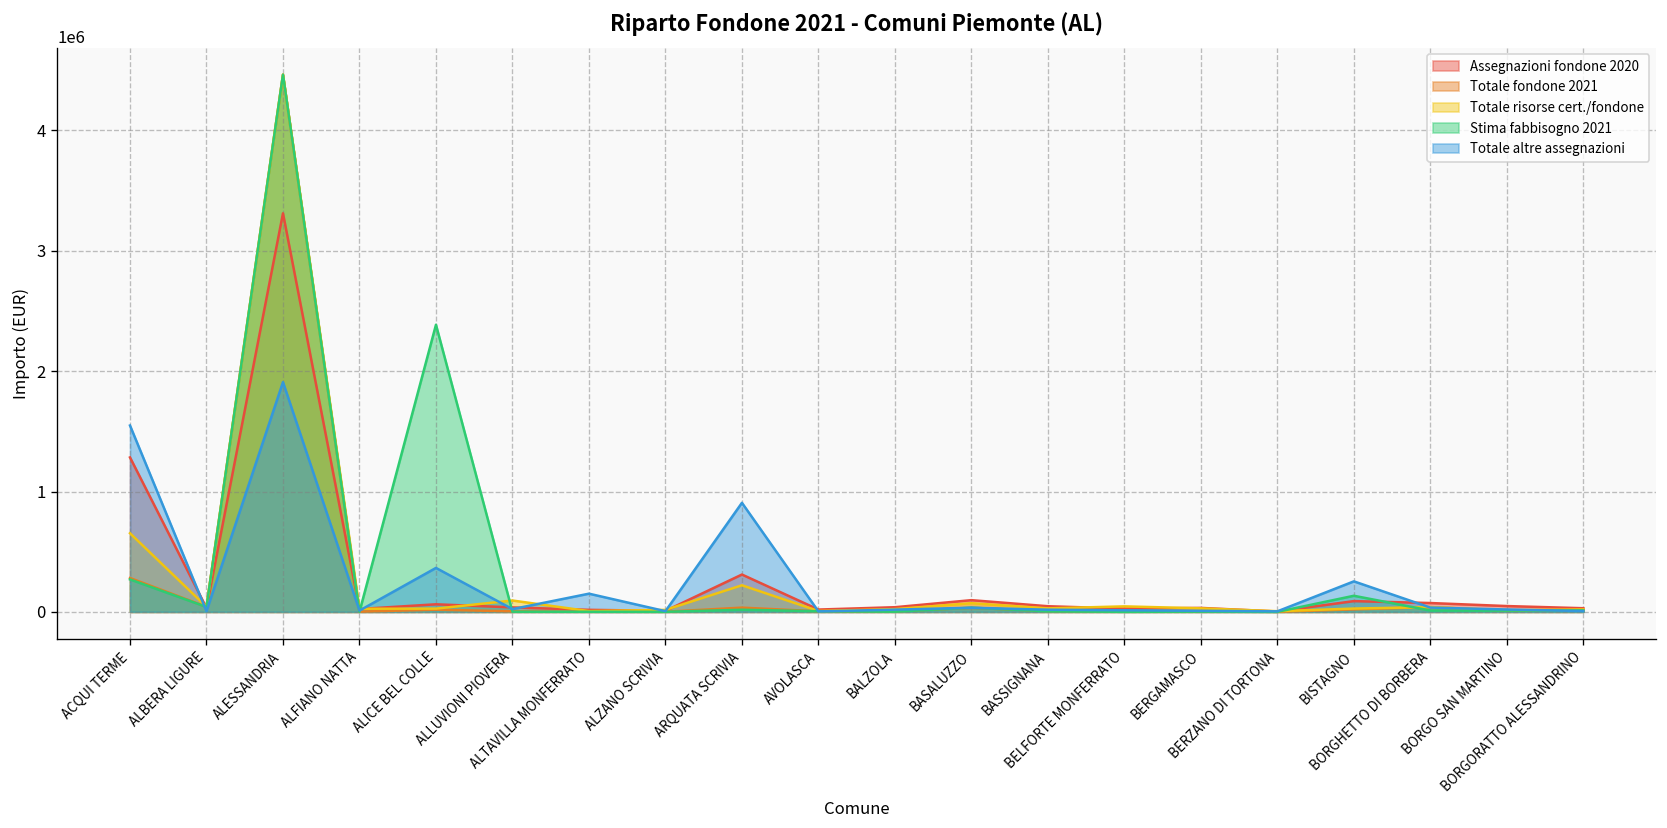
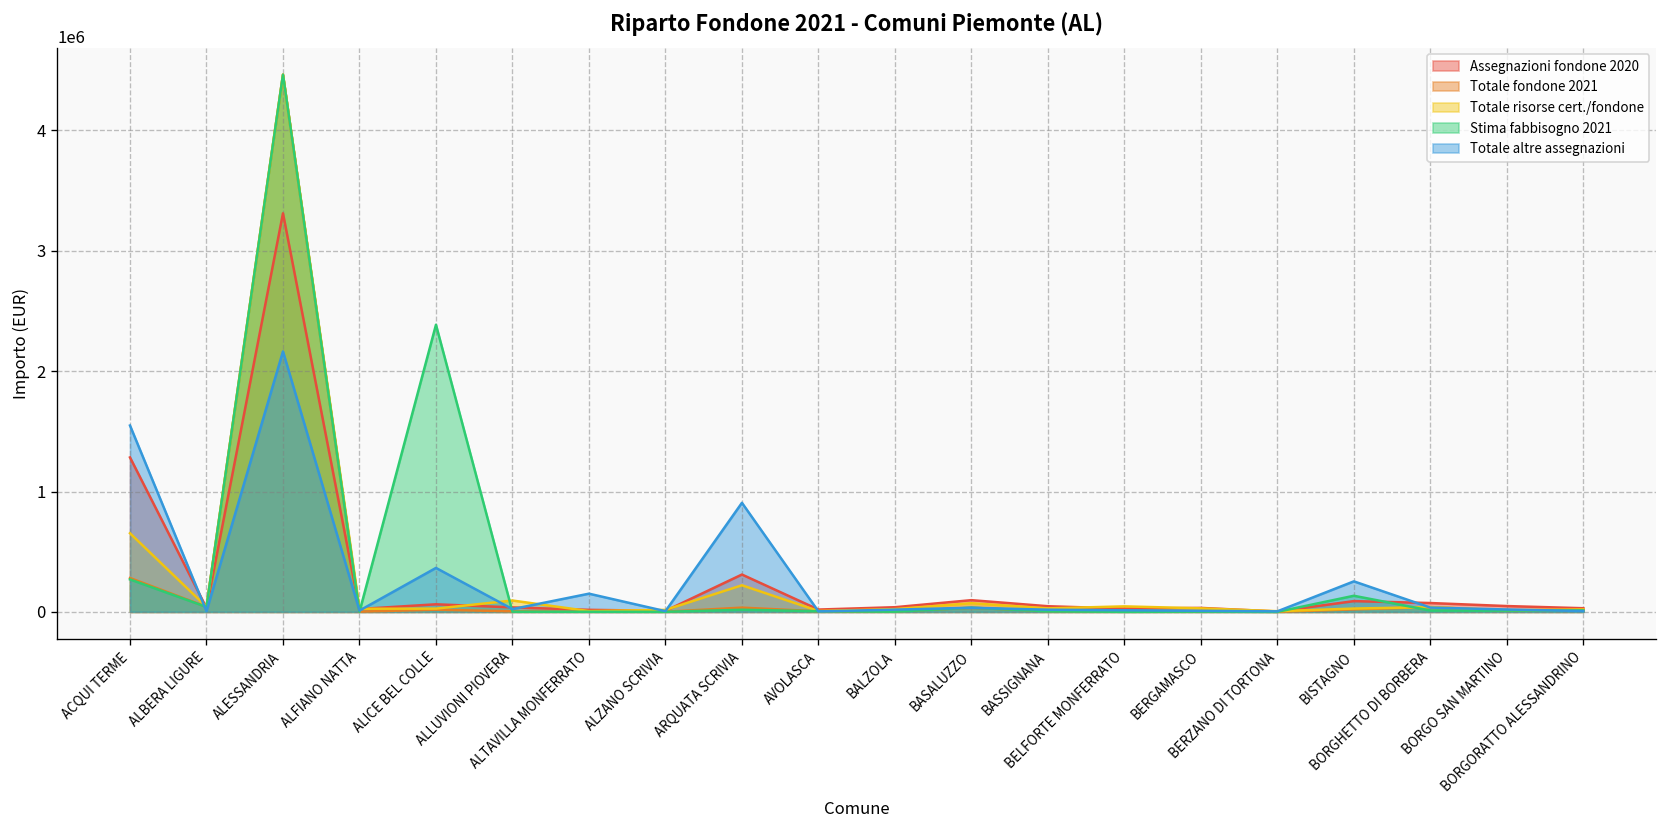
Totale altre assegnazioni, ALESSANDRIA: 1910000 -> 2160000
